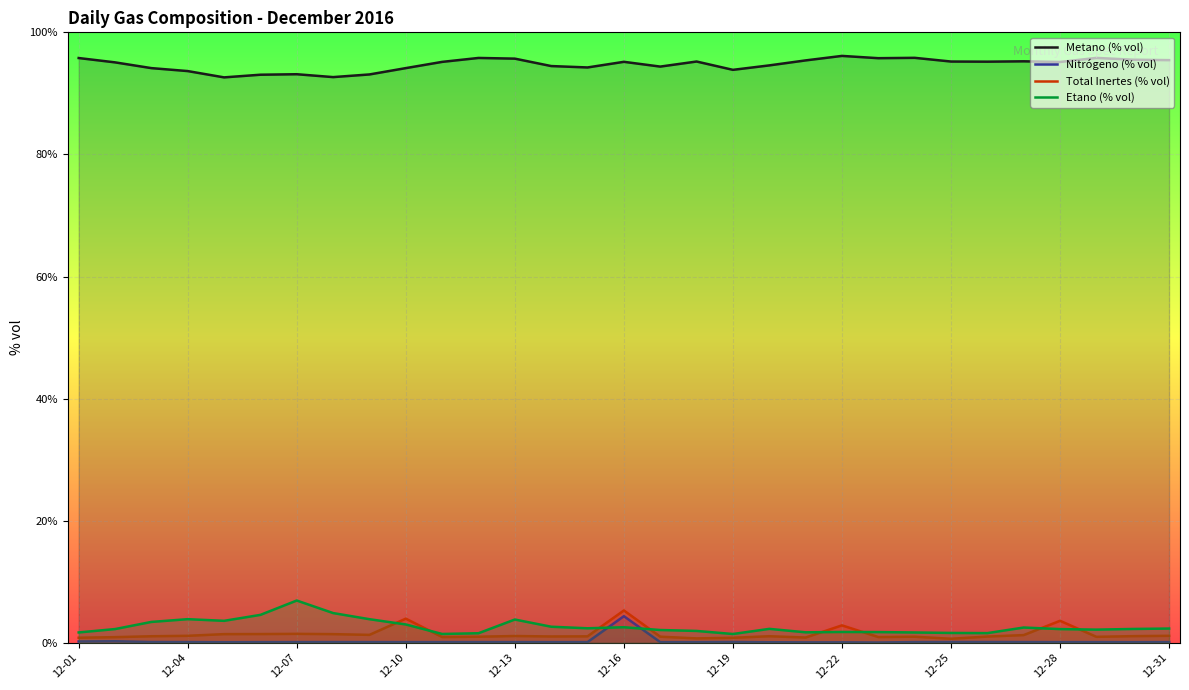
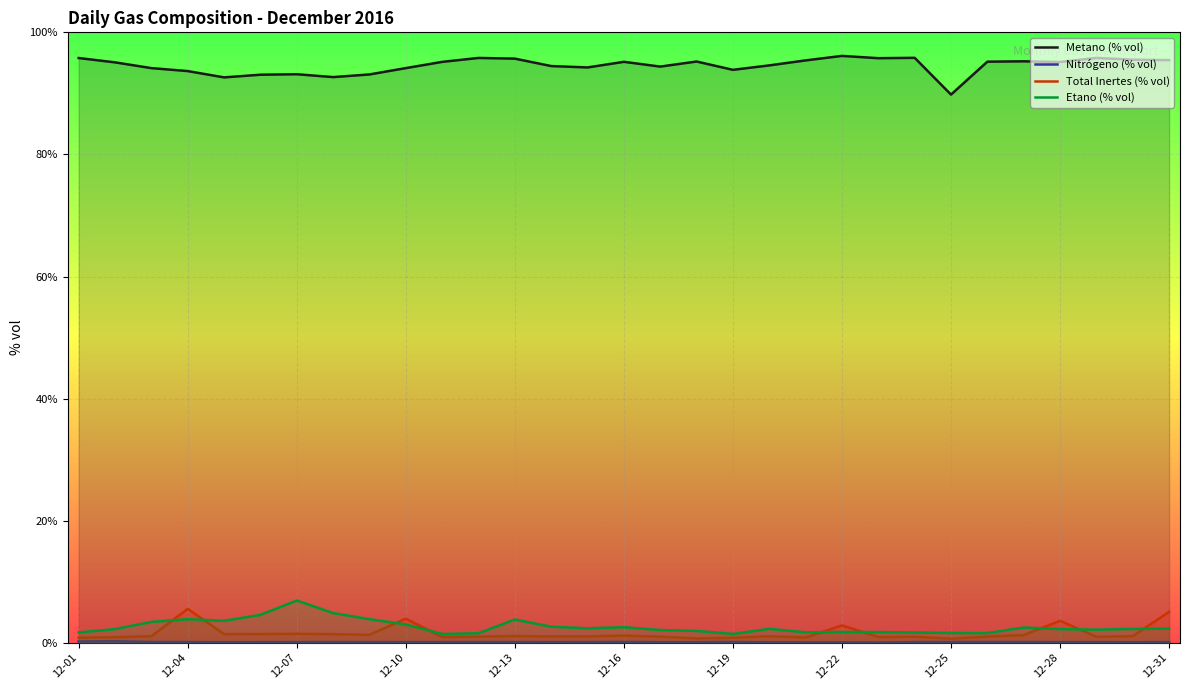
Total Inertes (% vol), 12-04: 1% -> 6%
Nitrógeno (% vol), 12-16: 4% -> 0%
Total Inertes (% vol), 12-16: 5% -> 1%
Metano (% vol), 12-25: 95% -> 90%
Total Inertes (% vol), 12-31: 1% -> 5%
